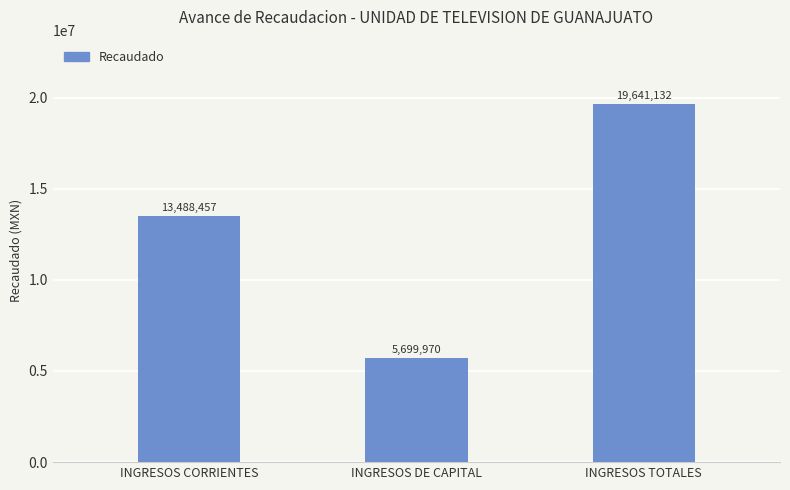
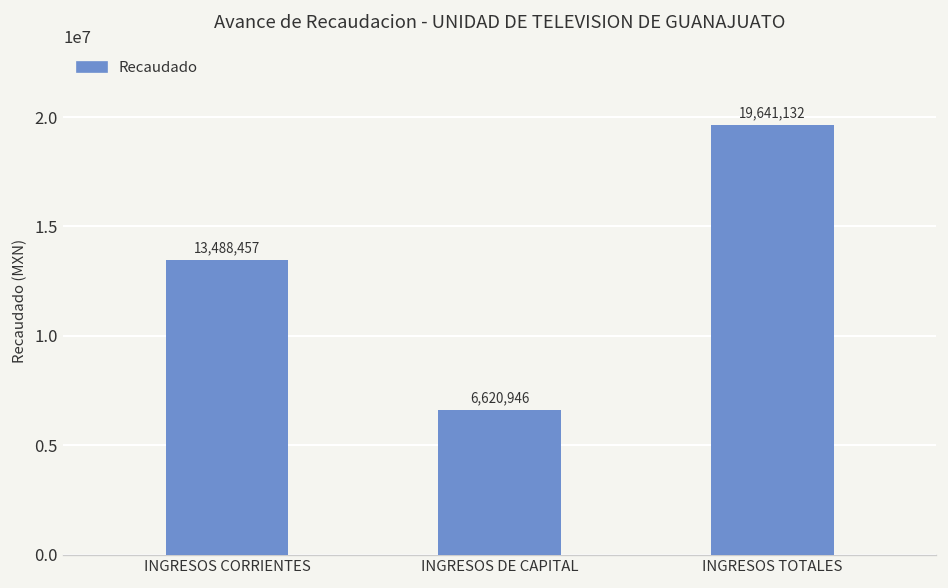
INGRESOS DE CAPITAL: 5,699,970 -> 6,620,946
